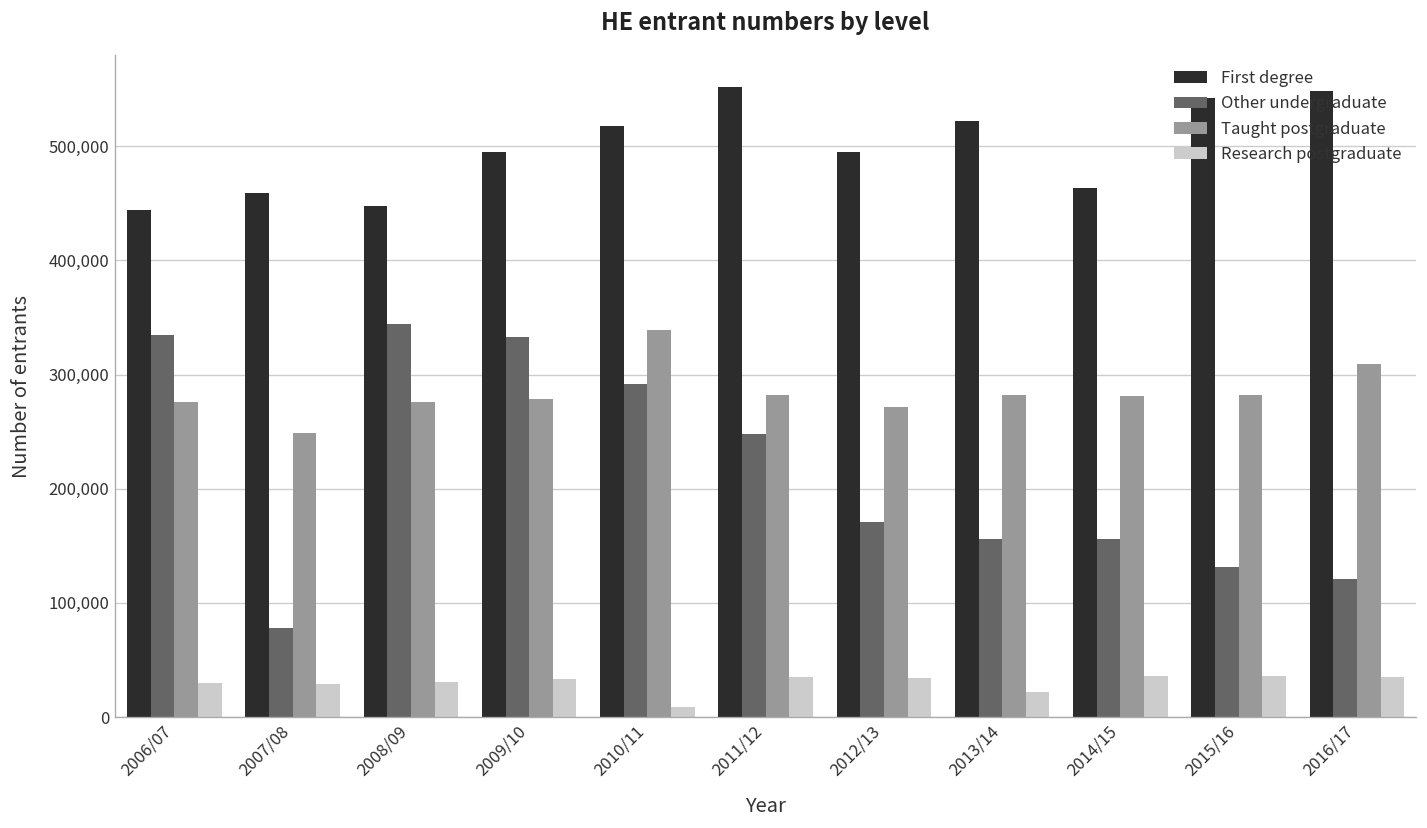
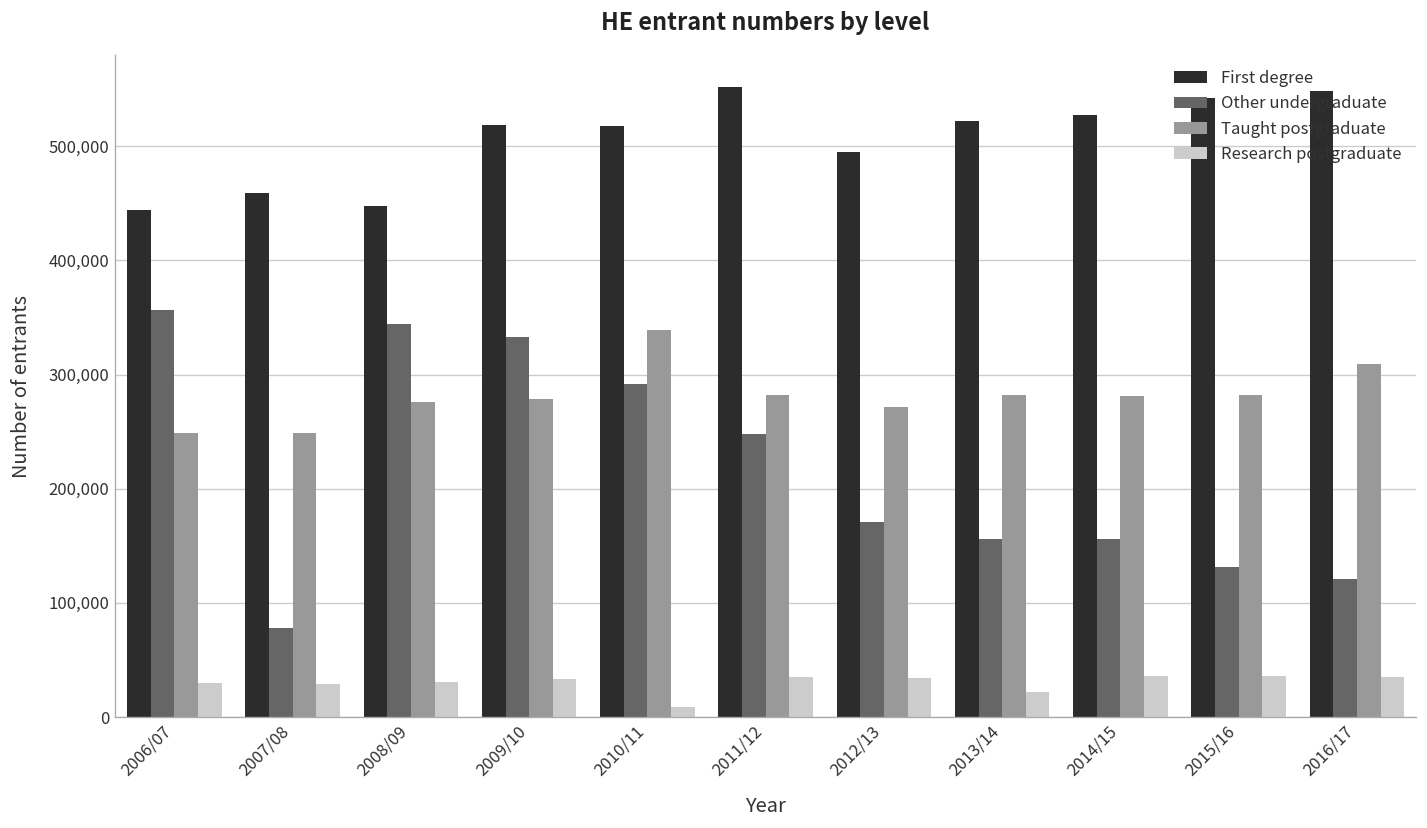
Other undergraduate, 2006/07: 330,000 -> 360,000
Taught postgraduate, 2006/07: 280,000 -> 250,000
First degree, 2009/10: 490,000 -> 520,000
First degree, 2014/15: 460,000 -> 530,000
